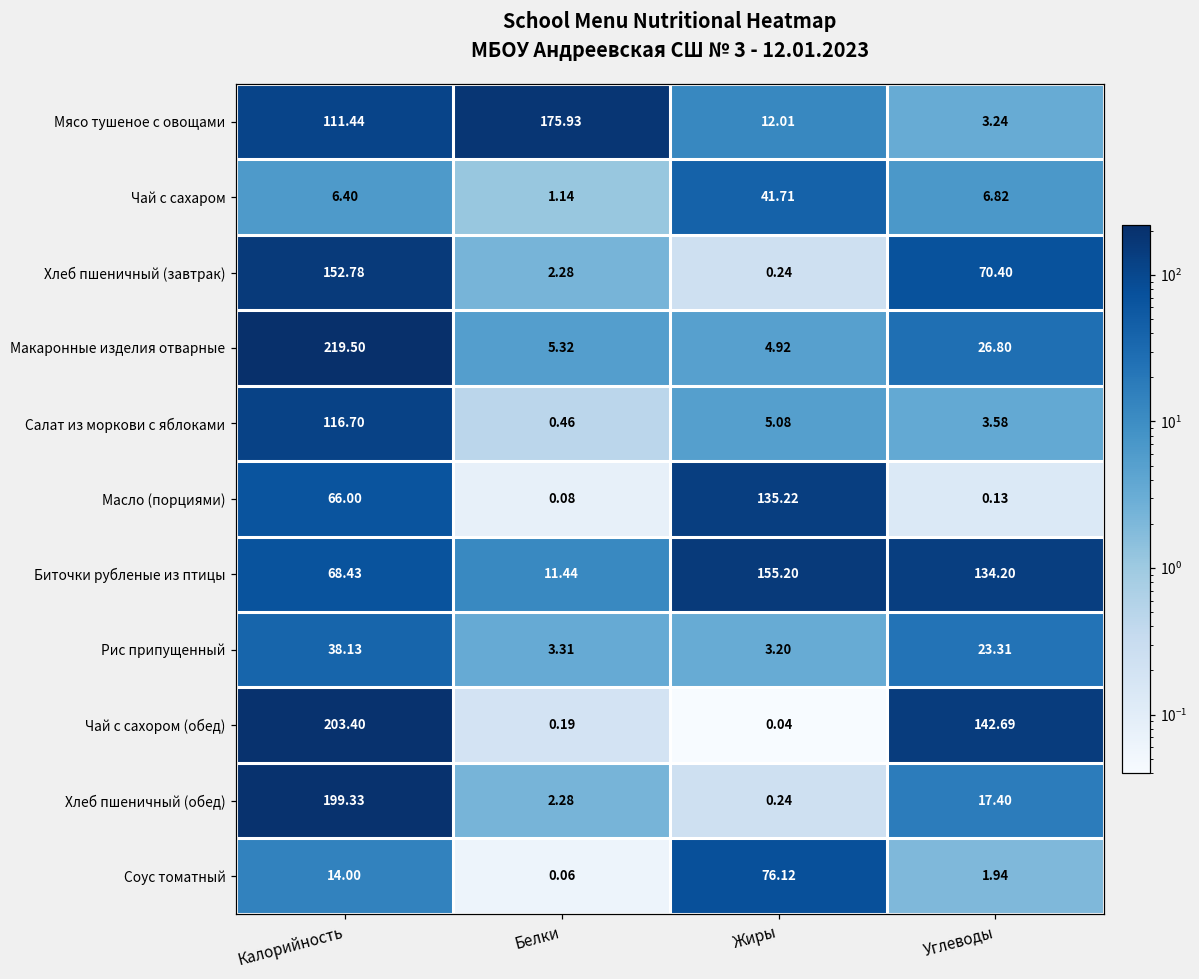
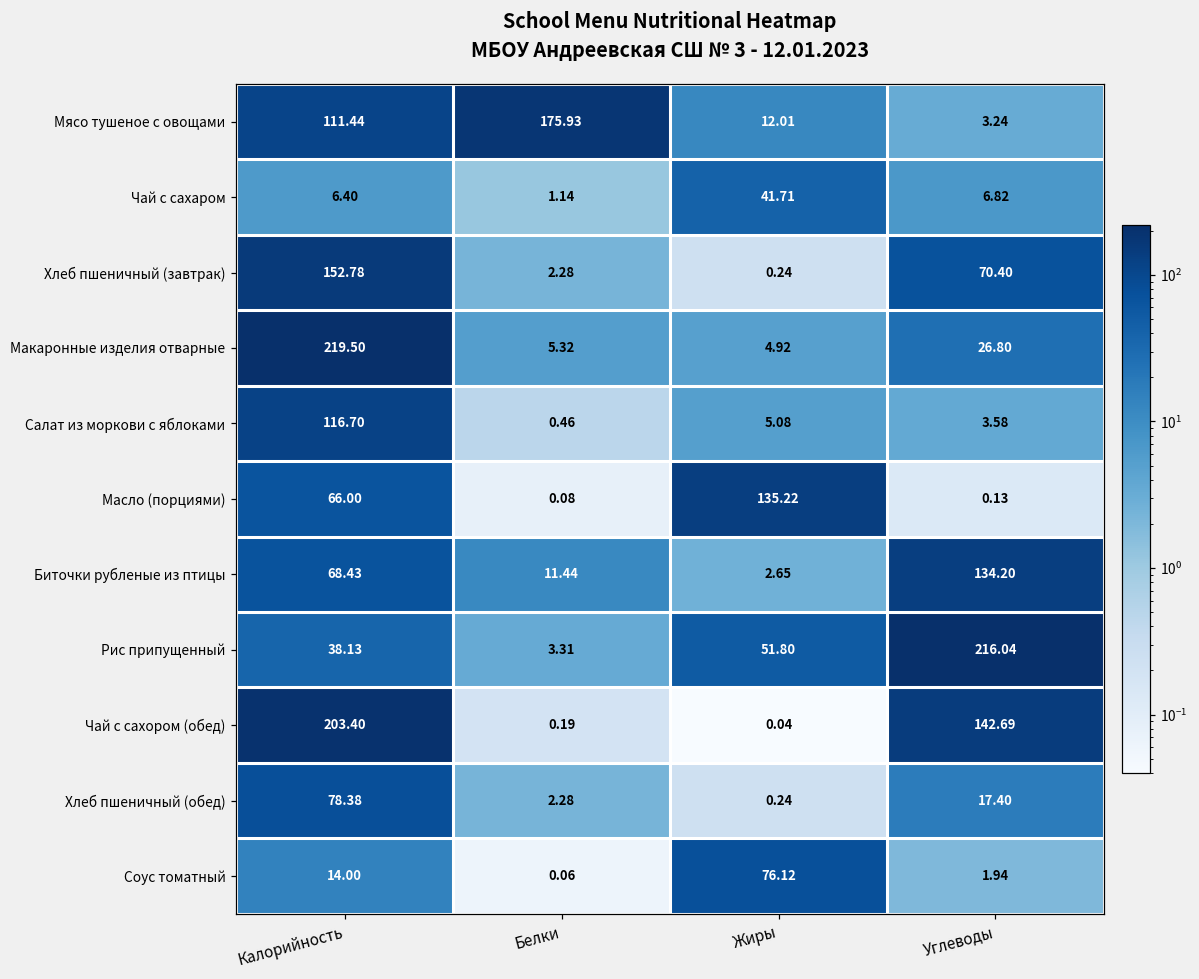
Биточки рубленые из птицы, Жиры: 155.20 -> 2.65
Рис припущенный, Жиры: 3.20 -> 51.80
Рис припущенный, Углеводы: 23.31 -> 216.04
Хлеб пшеничный (обед), Калорийность: 199.33 -> 78.38
